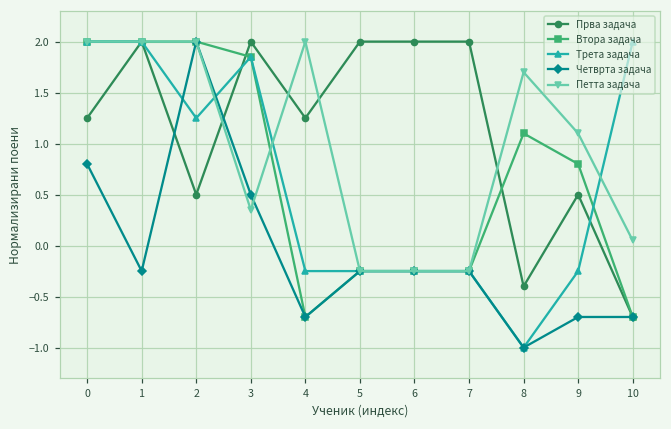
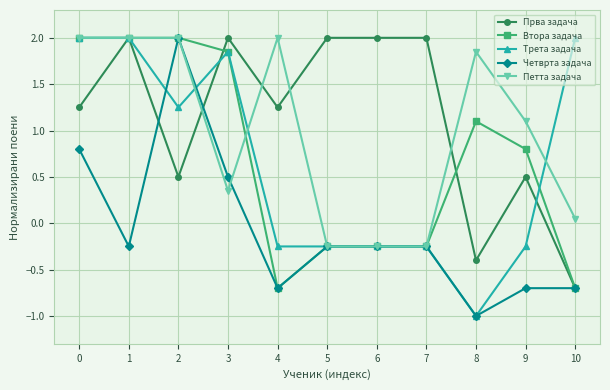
Петта задача, 8: 1.7 -> 1.8
